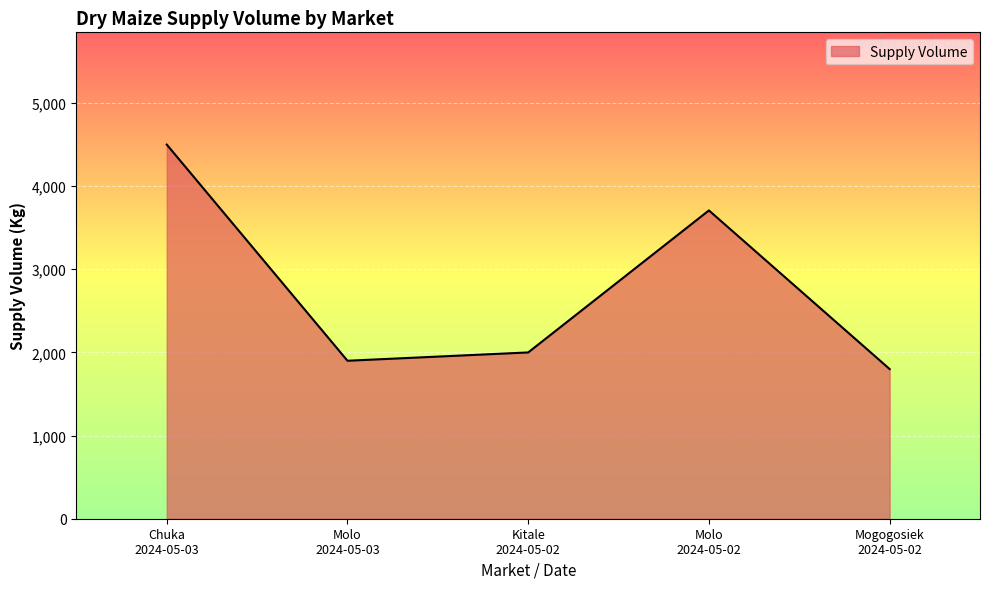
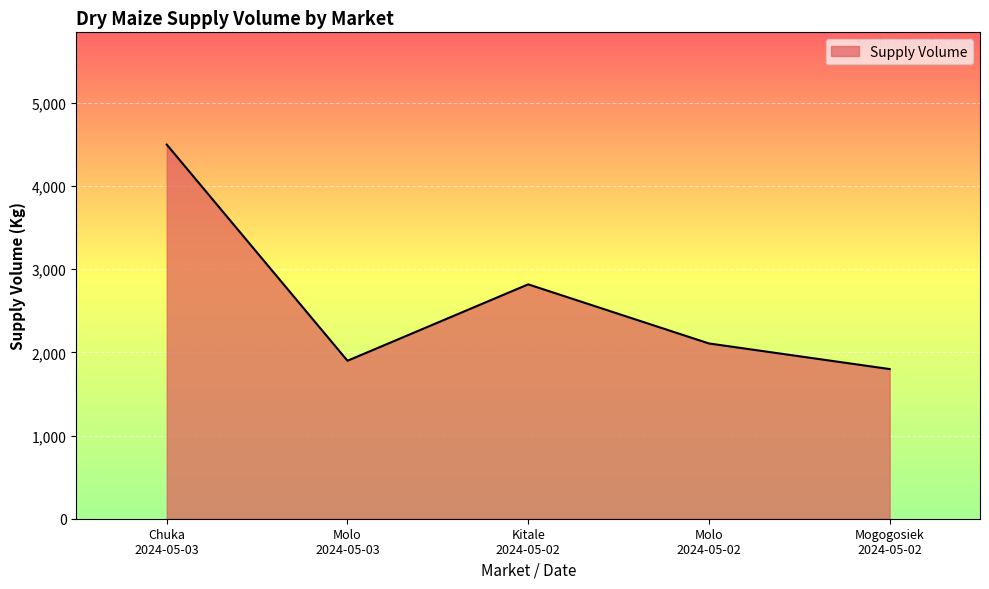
Kitale 2024-05-02: 2,000 -> 2,800
Molo 2024-05-02: 3,700 -> 2,100
